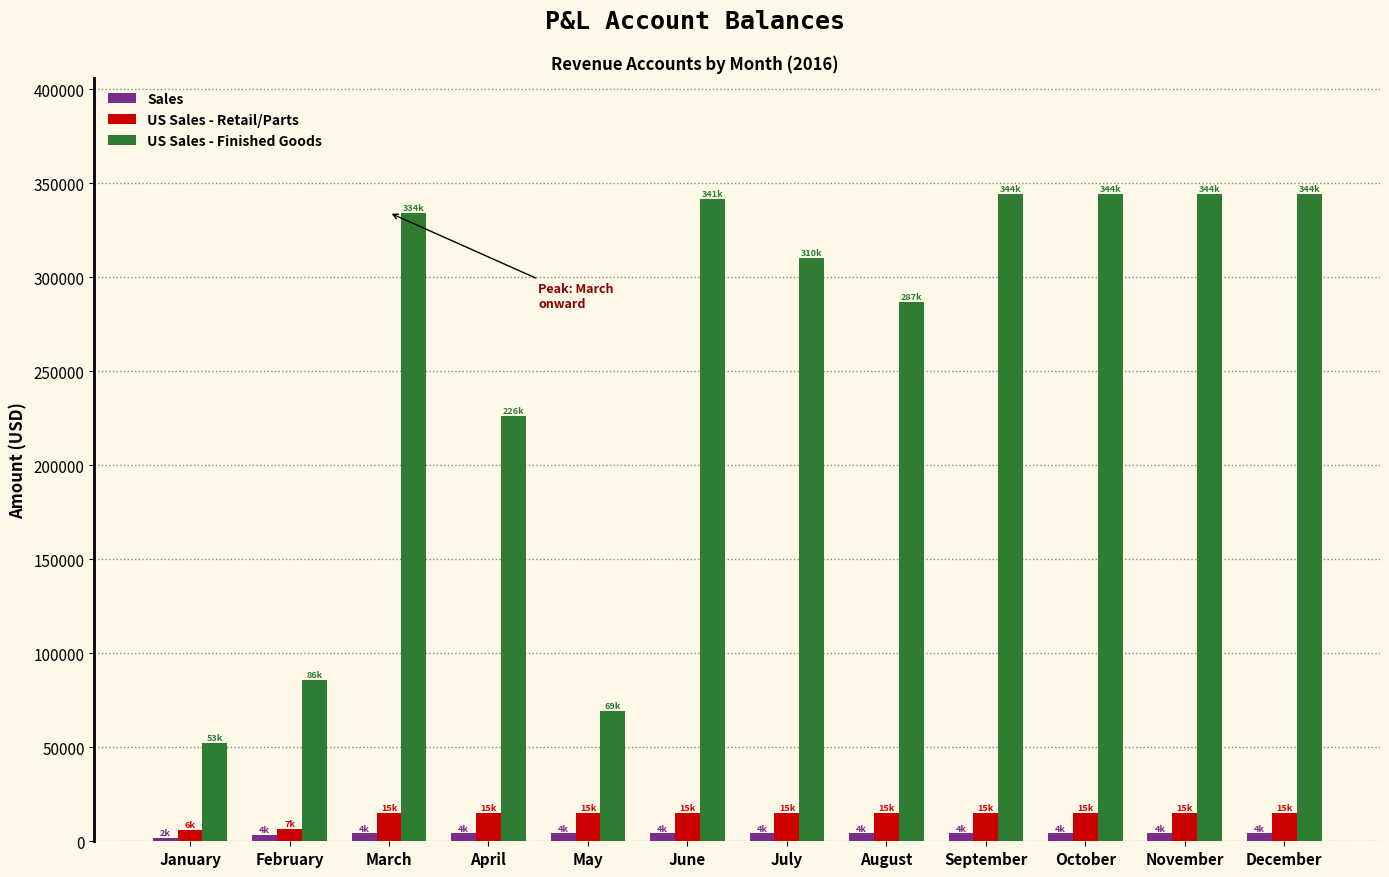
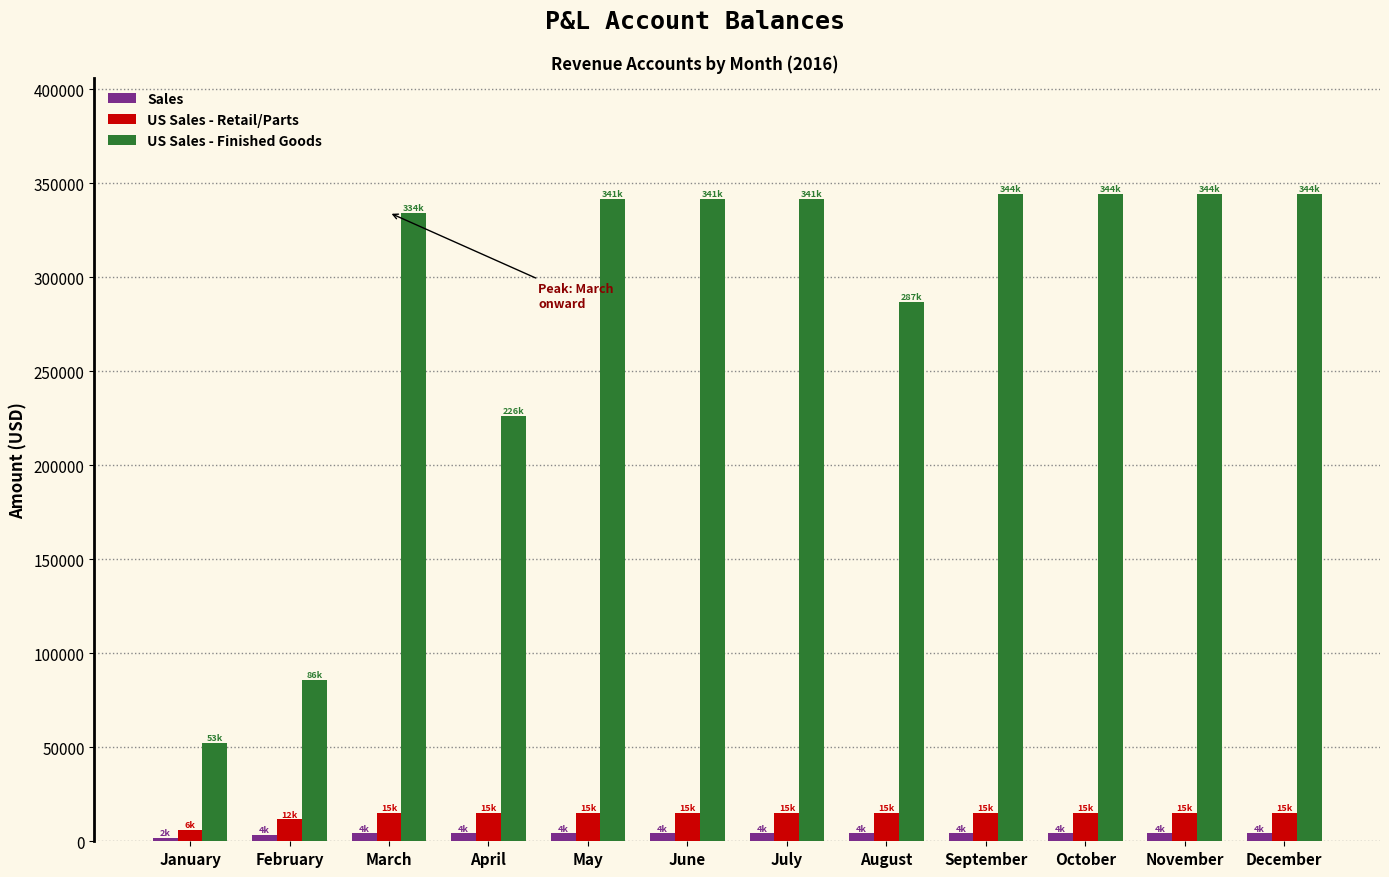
US Sales - Retail/Parts, February: 7k -> 12k
US Sales - Finished Goods, May: 69k -> 341k
US Sales - Finished Goods, July: 310k -> 341k
